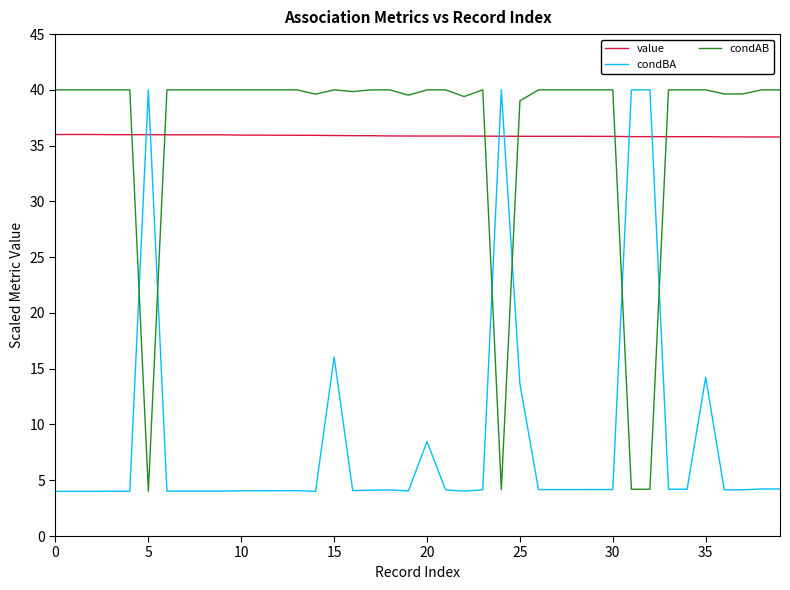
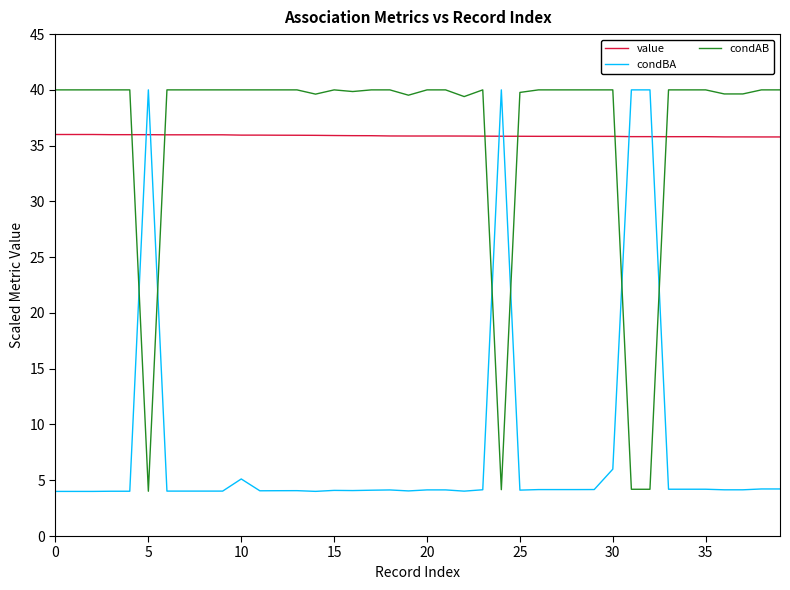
condBA, 10: 4.1 -> 5.1
condBA, 15: 16.0 -> 4.1
condBA, 20: 8.5 -> 4.1
condBA, 25: 13.6 -> 4.1
condAB, 25: 39.0 -> 39.8
condBA, 30: 4.2 -> 6.0
condBA, 35: 14.2 -> 4.2
